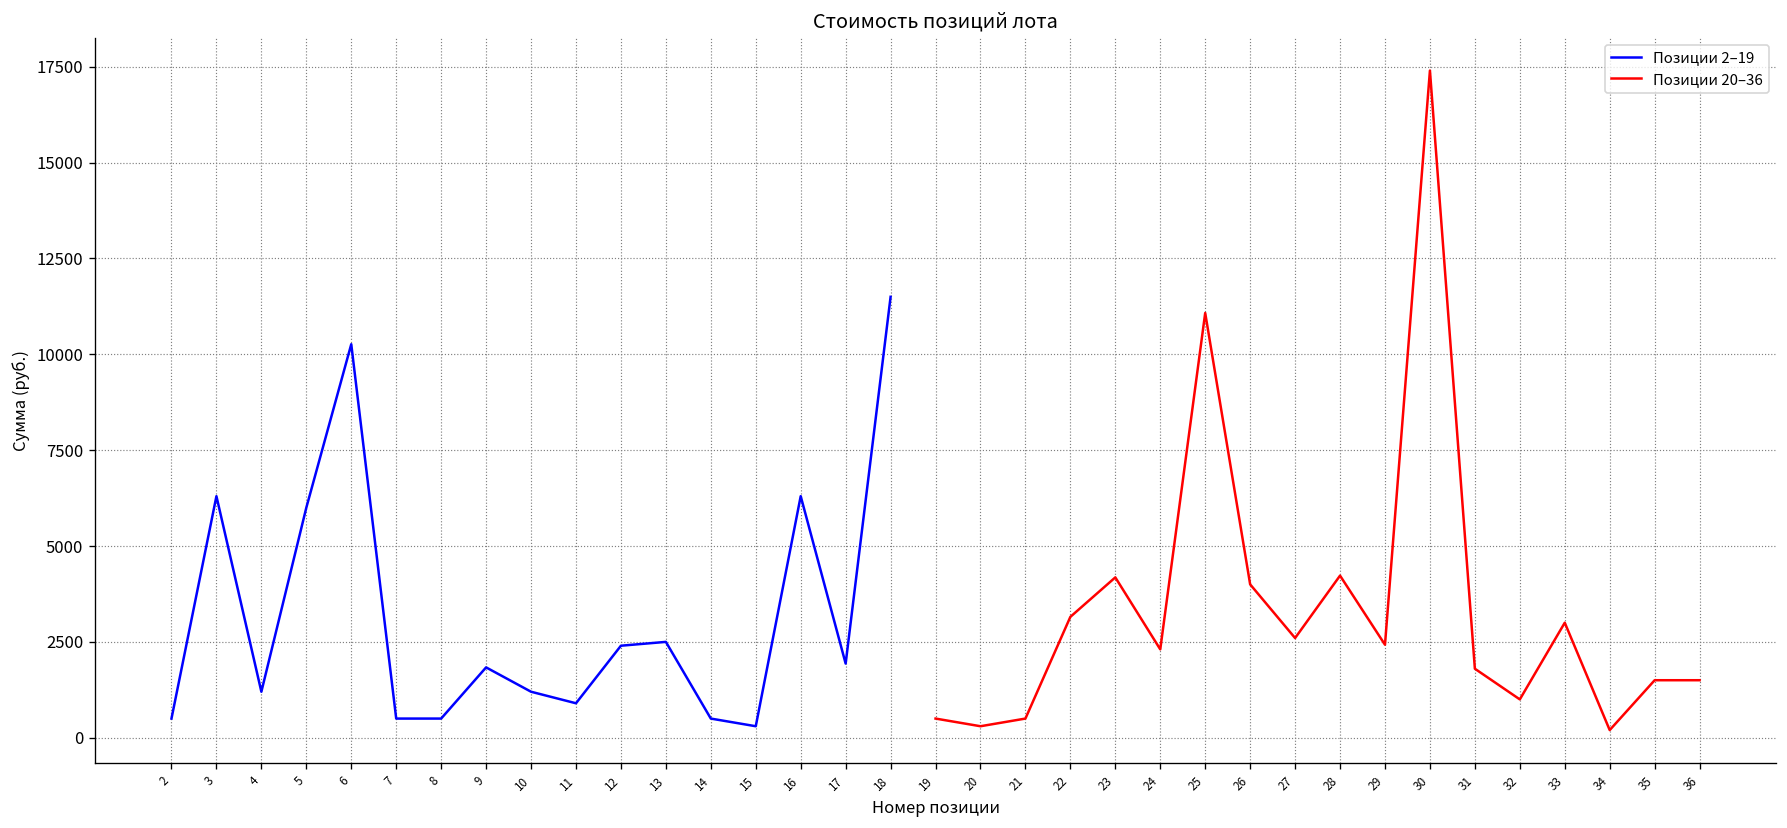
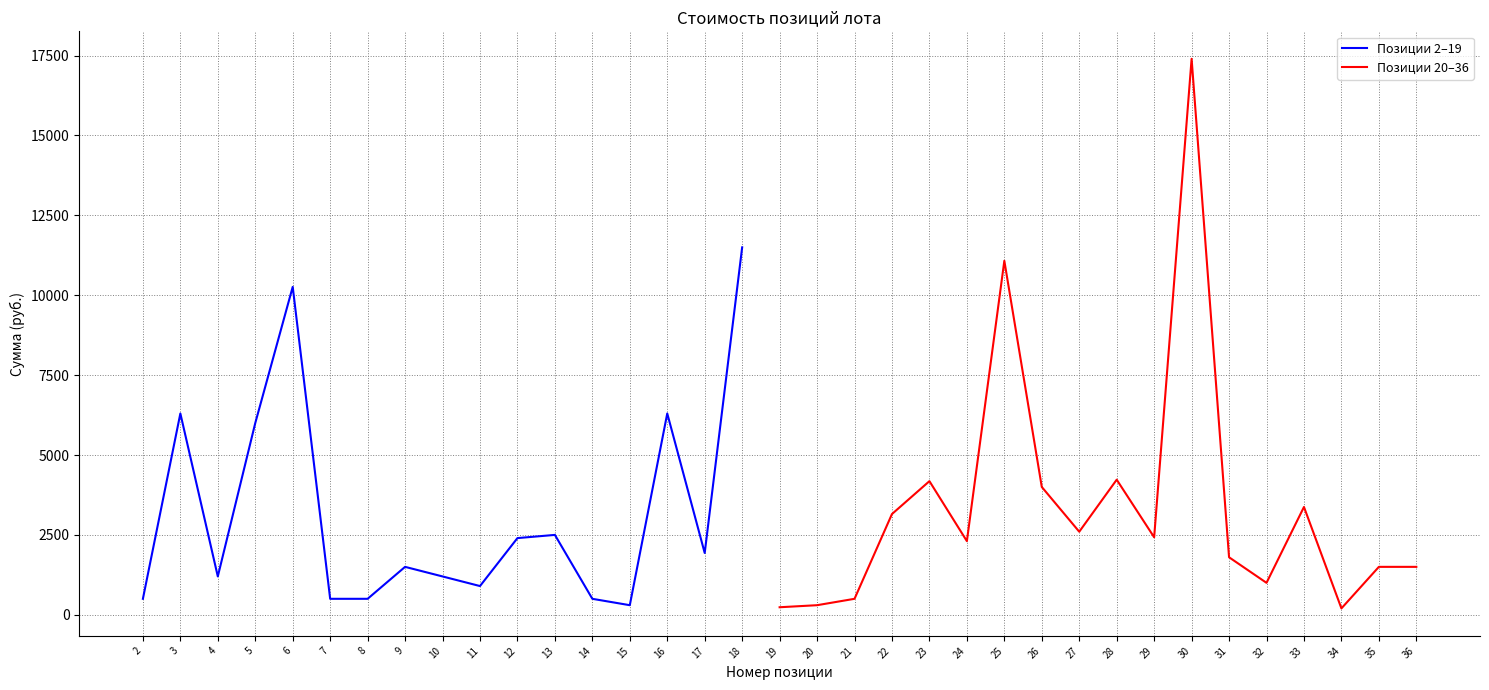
Позиции 2–19, 9: 1800 -> 1500
Позиции 20–36, 19: 500 -> 200
Позиции 20–36, 33: 3000 -> 3400
